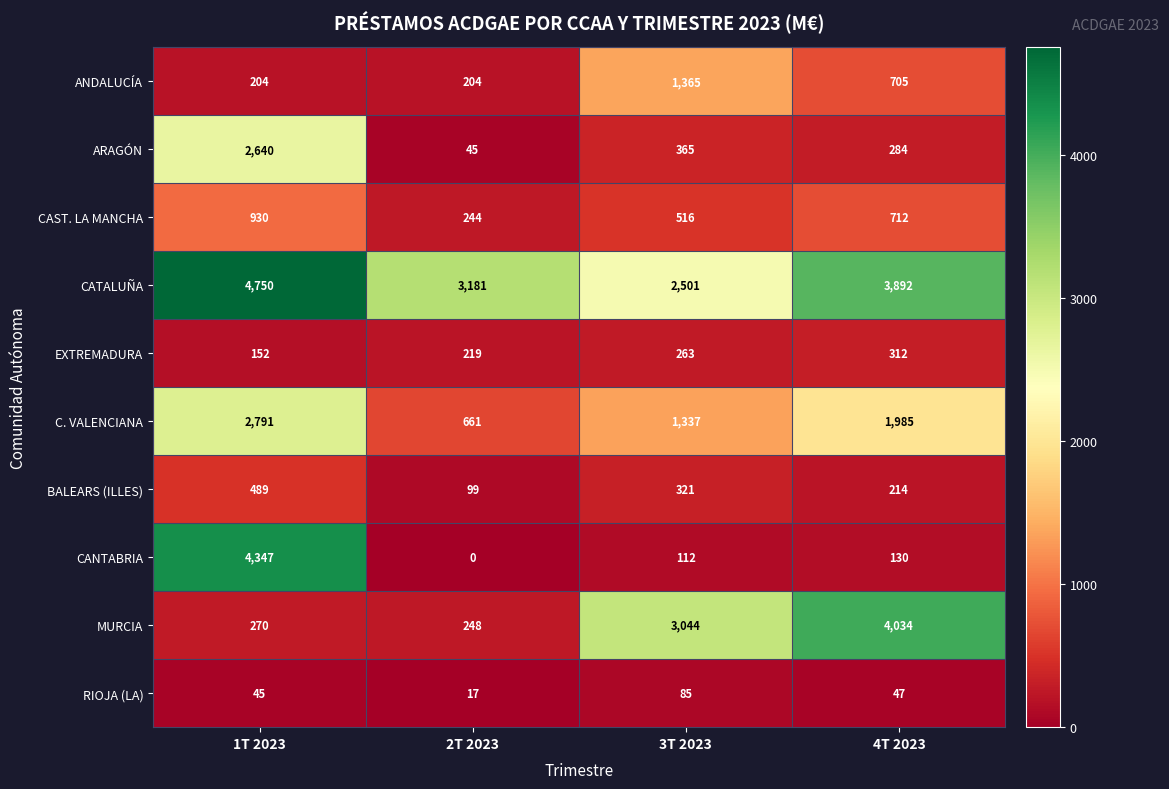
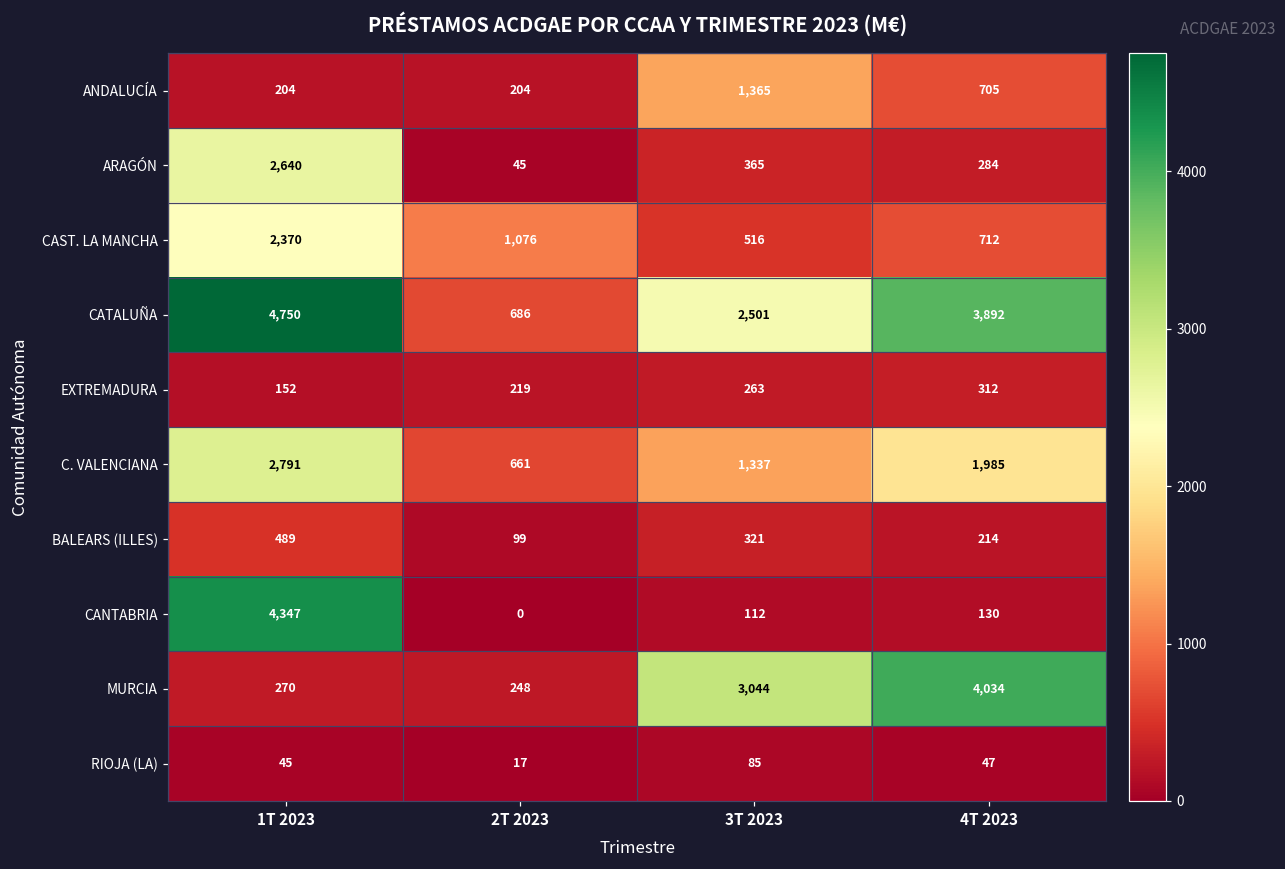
CAST. LA MANCHA, 1T 2023: 930 -> 2,370
CAST. LA MANCHA, 2T 2023: 244 -> 1,076
CATALUÑA, 2T 2023: 3,181 -> 686
